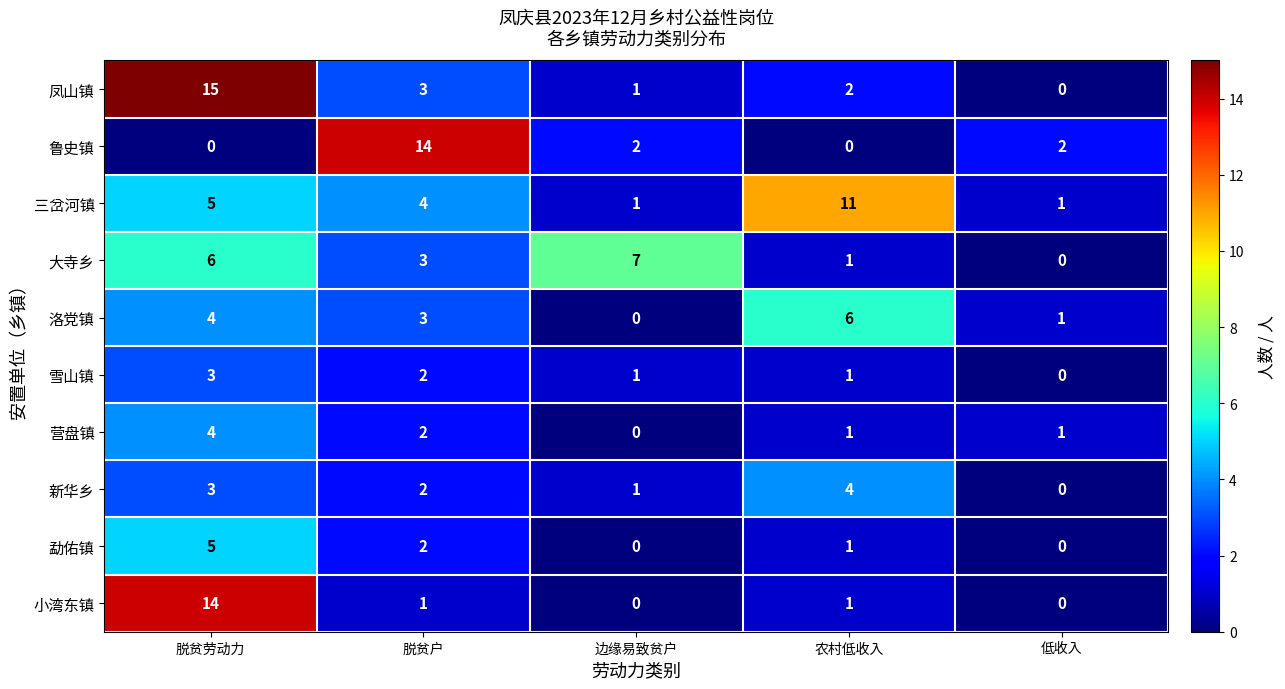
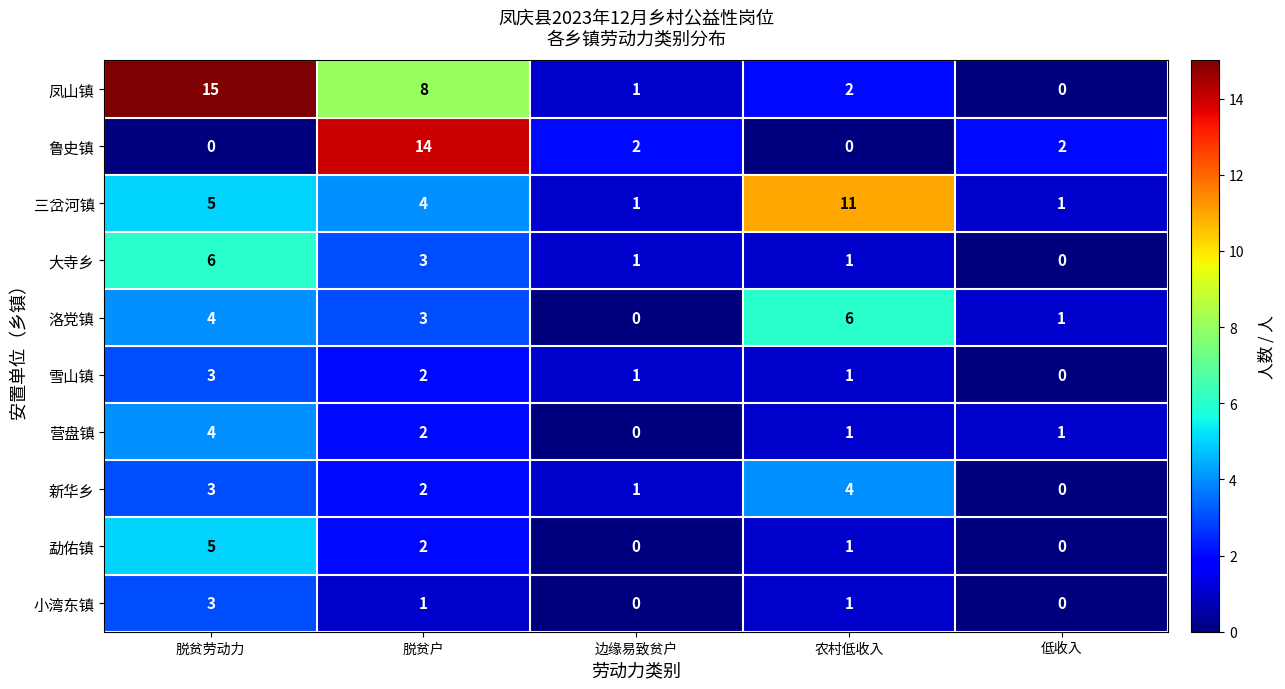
凤山镇, 脱贫户: 3 -> 8
大寺乡, 边缘易致贫户: 7 -> 1
小湾东镇, 脱贫劳动力: 14 -> 3
